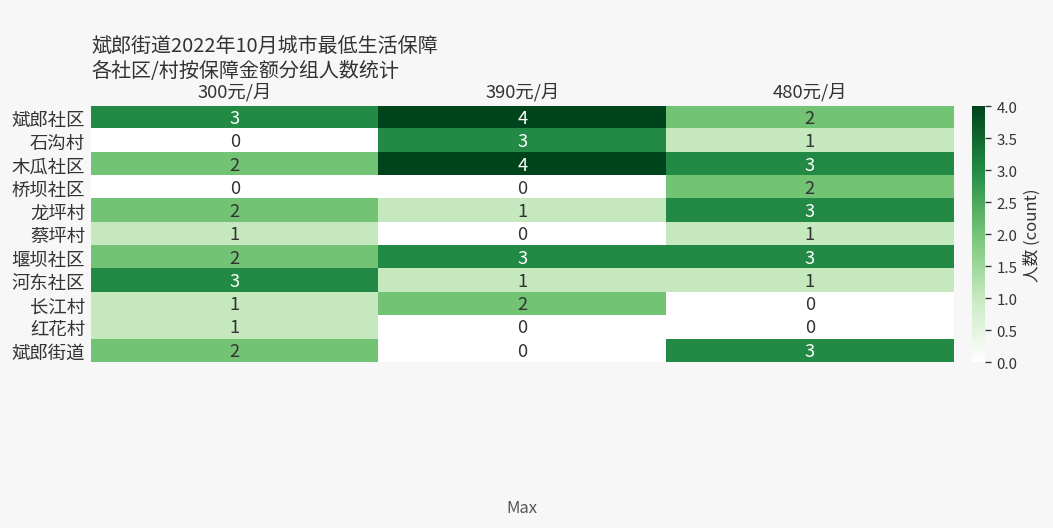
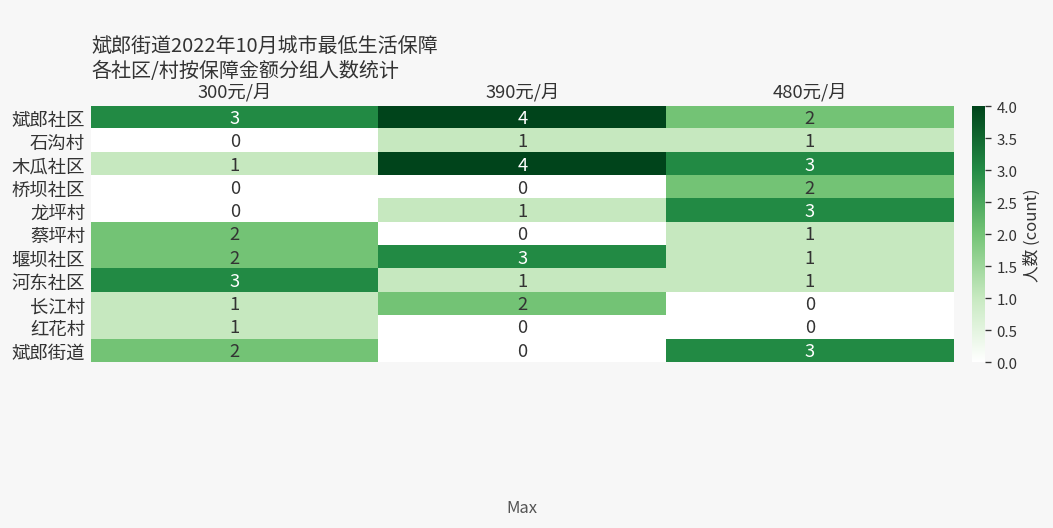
石沟村, 390元/月: 3 -> 1
木瓜社区, 300元/月: 2 -> 1
龙坪村, 300元/月: 2 -> 0
蔡坪村, 300元/月: 1 -> 2
堰坝社区, 480元/月: 3 -> 1
